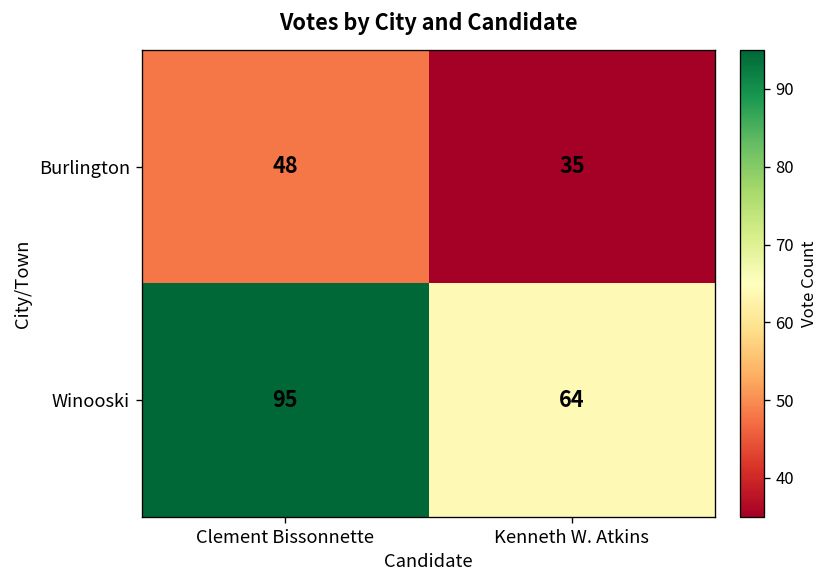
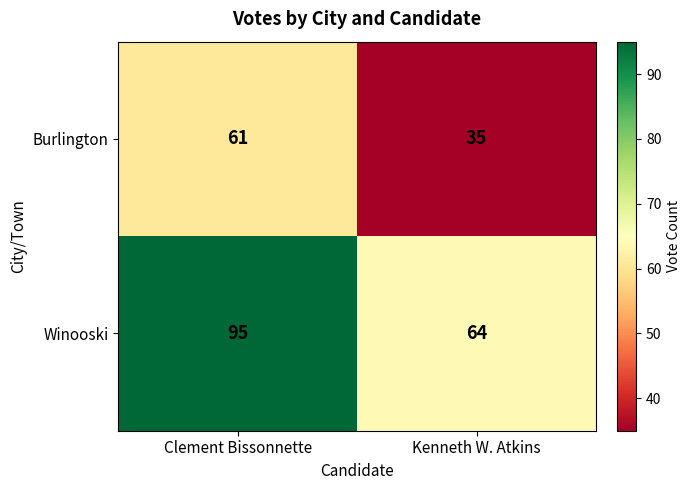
Burlington, Clement Bissonnette: 48 -> 61
